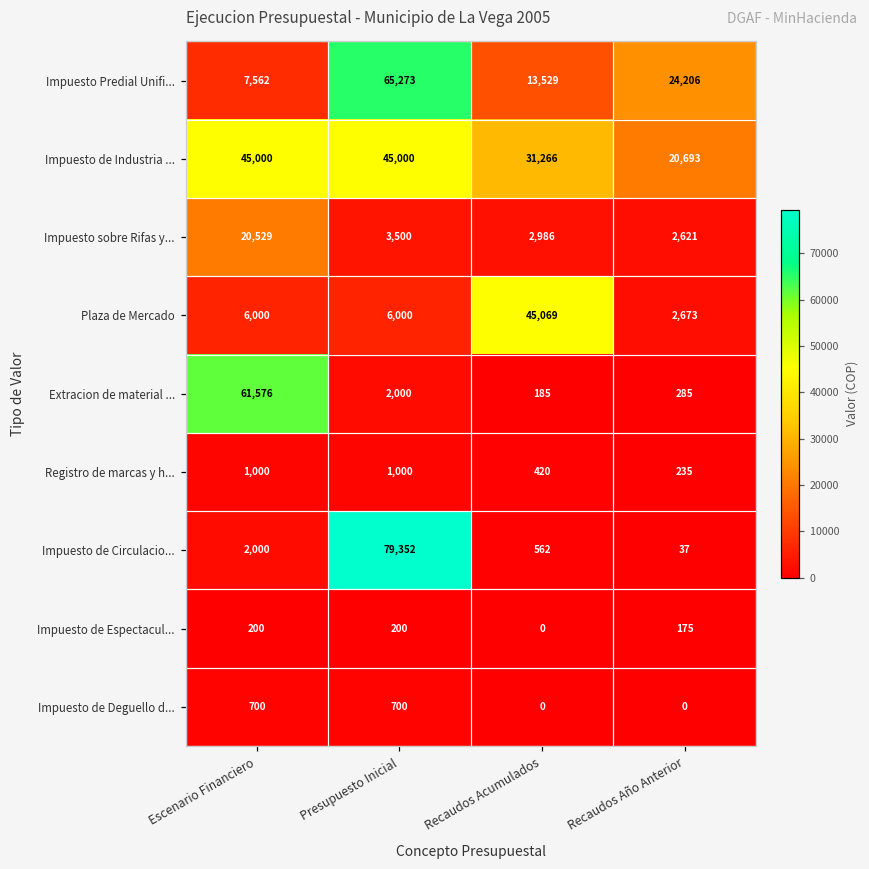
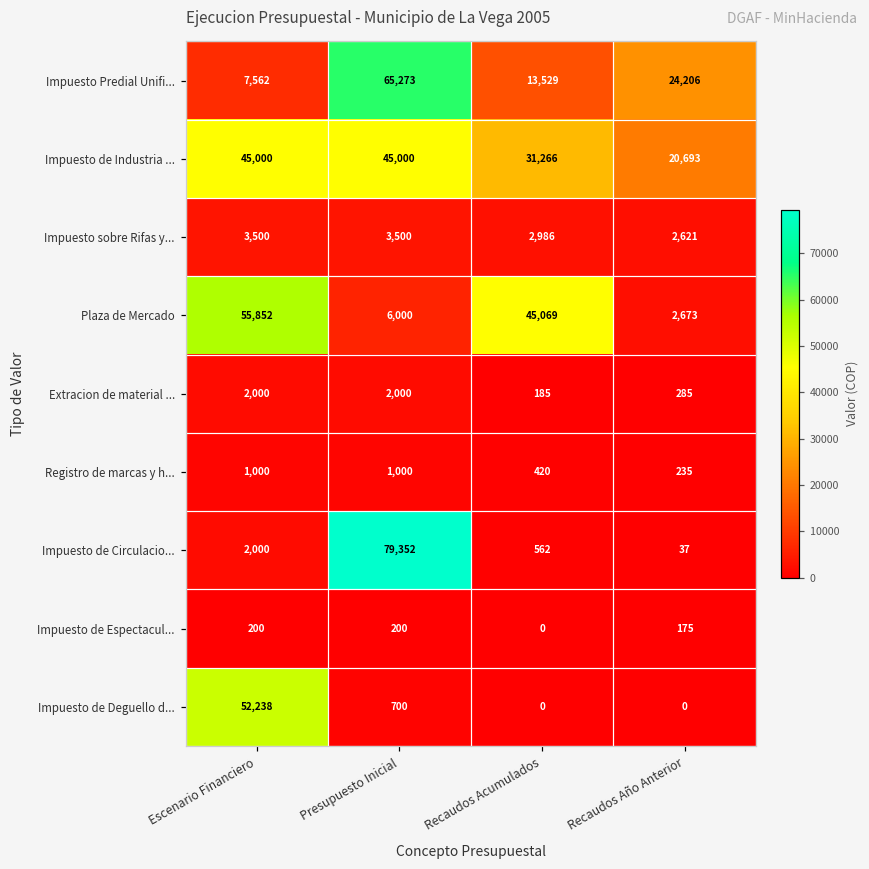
Impuesto sobre Rifas y..., Escenario Financiero: 20,529 -> 3,500
Plaza de Mercado, Escenario Financiero: 6,000 -> 55,852
Extracion de material ..., Escenario Financiero: 61,576 -> 2,000
Impuesto de Deguello d..., Escenario Financiero: 700 -> 52,238
